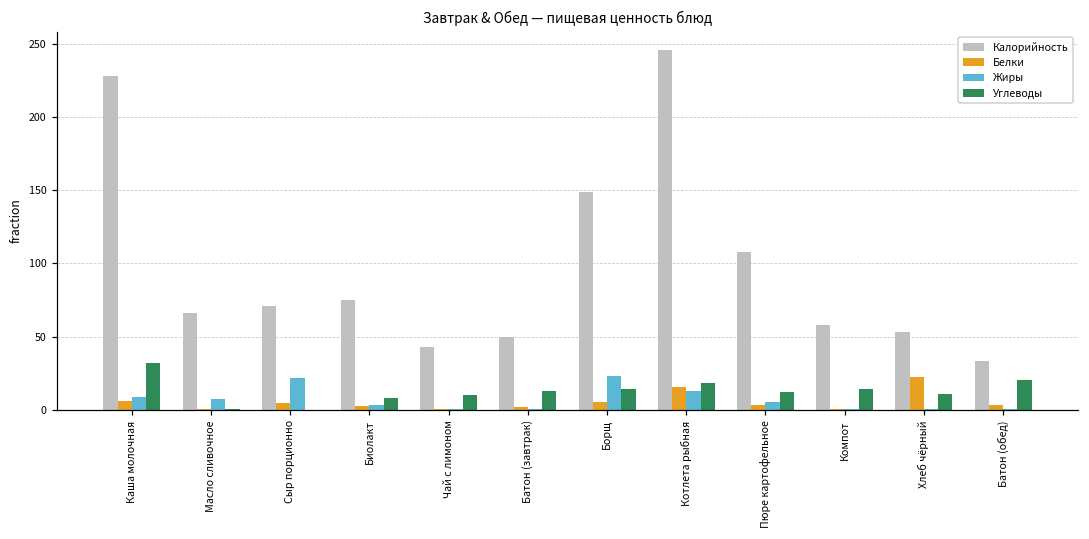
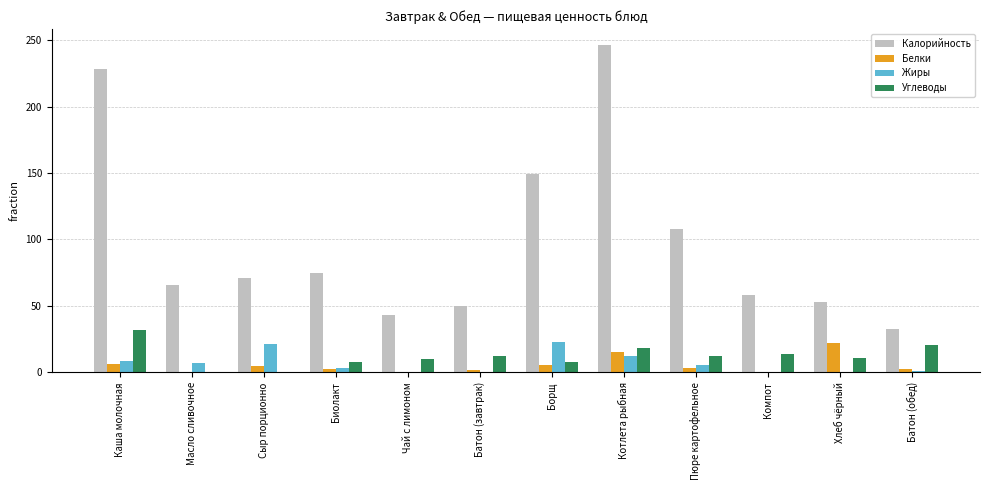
Углеводы, Борщ: 14 -> 8
